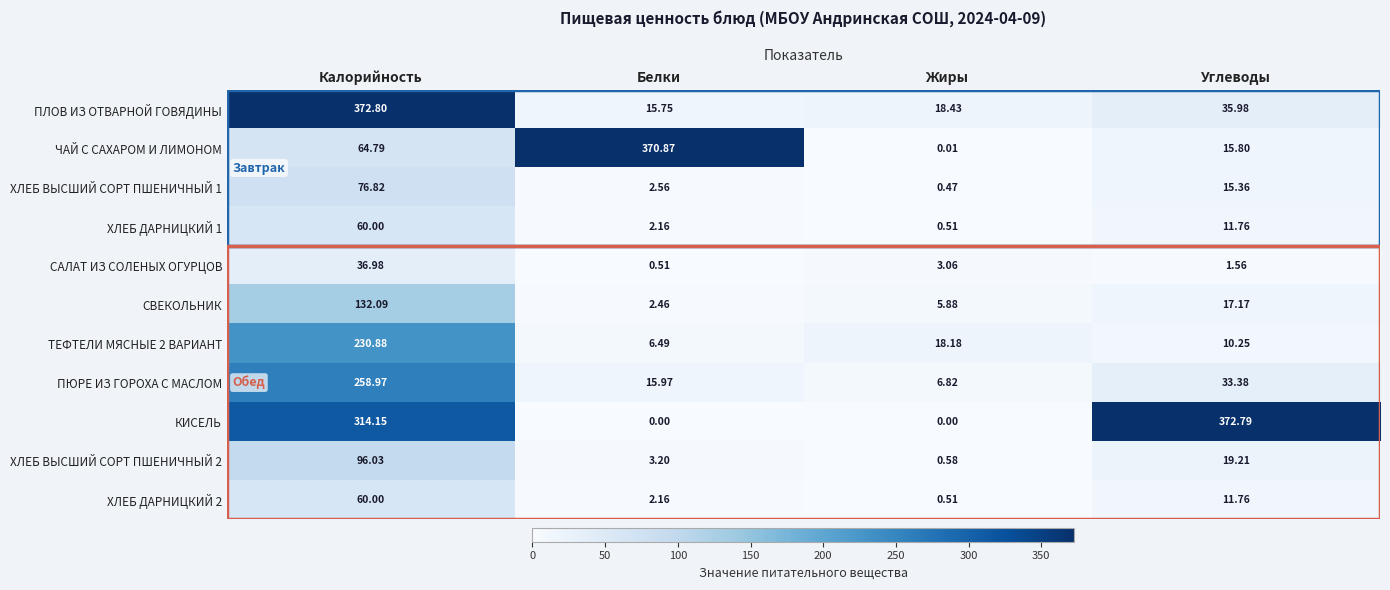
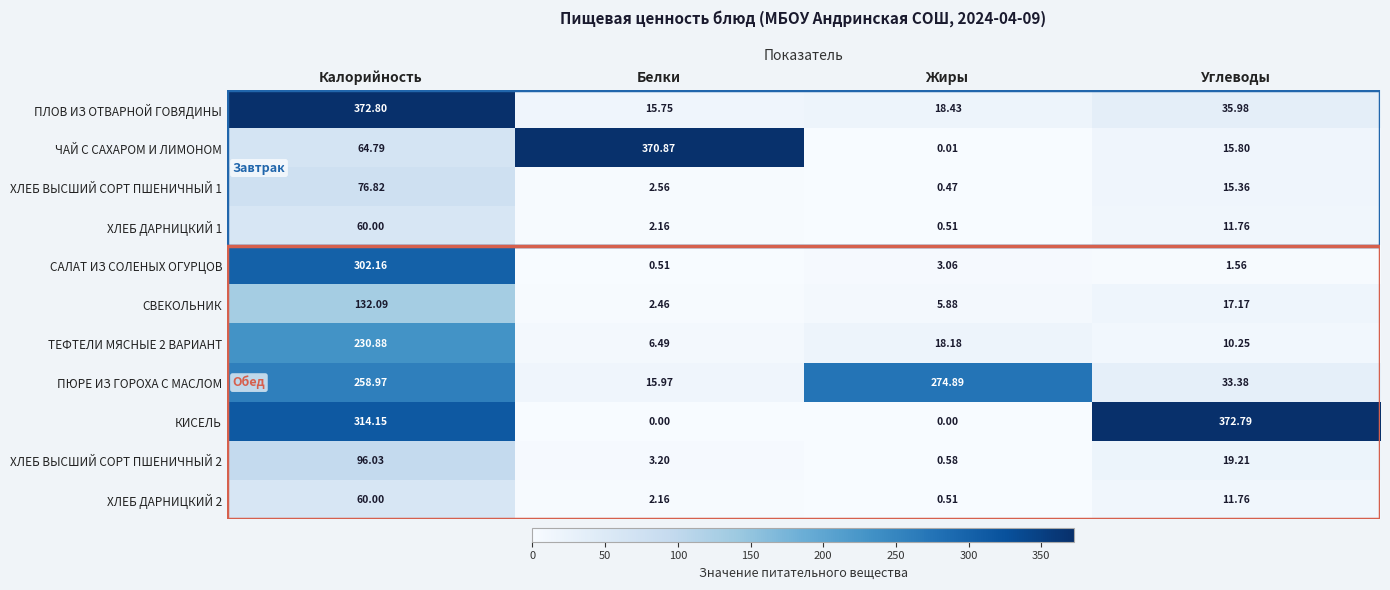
САЛАТ ИЗ СОЛЕНЫХ ОГУРЦОВ, Калорийность: 36.98 -> 302.16
ПЮРЕ ИЗ ГОРОХА С МАСЛОМ, Жиры: 6.82 -> 274.89
